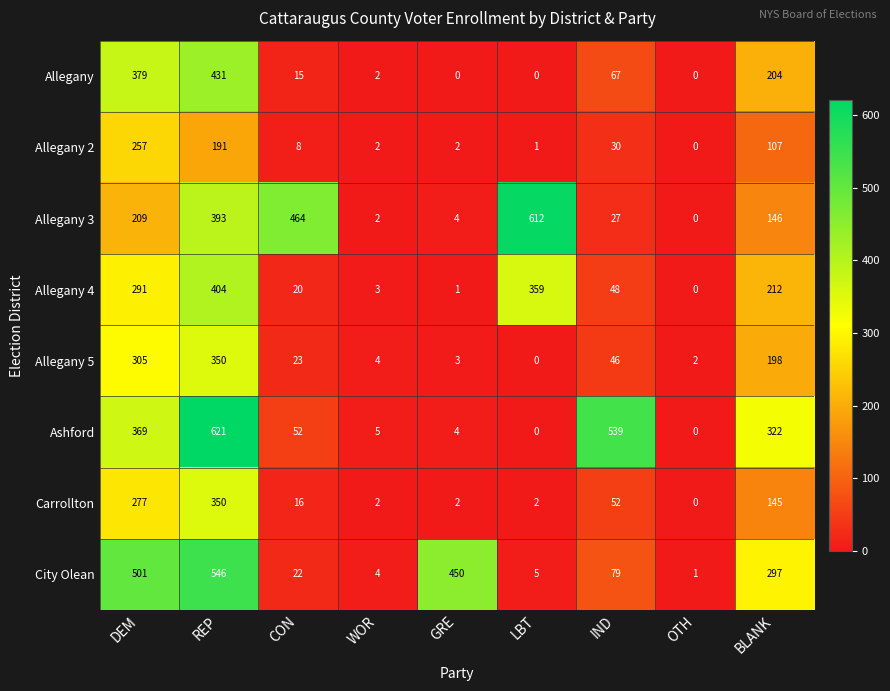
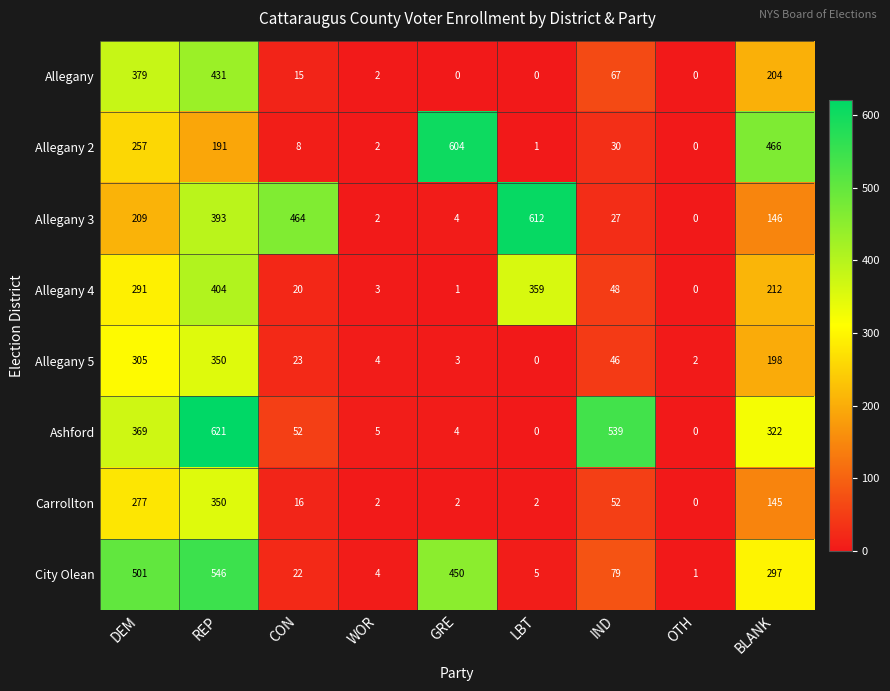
Allegany 2, GRE: 2 -> 604
Allegany 2, BLANK: 107 -> 466
